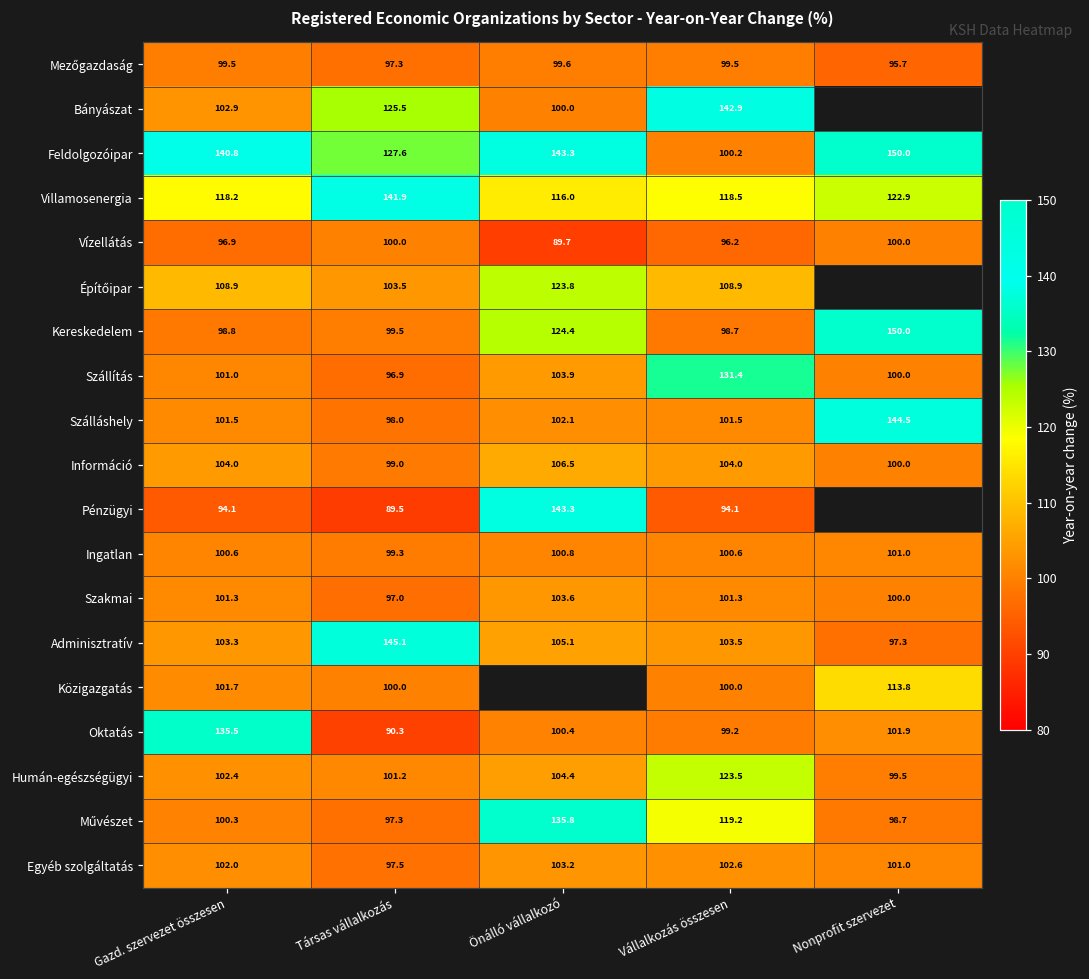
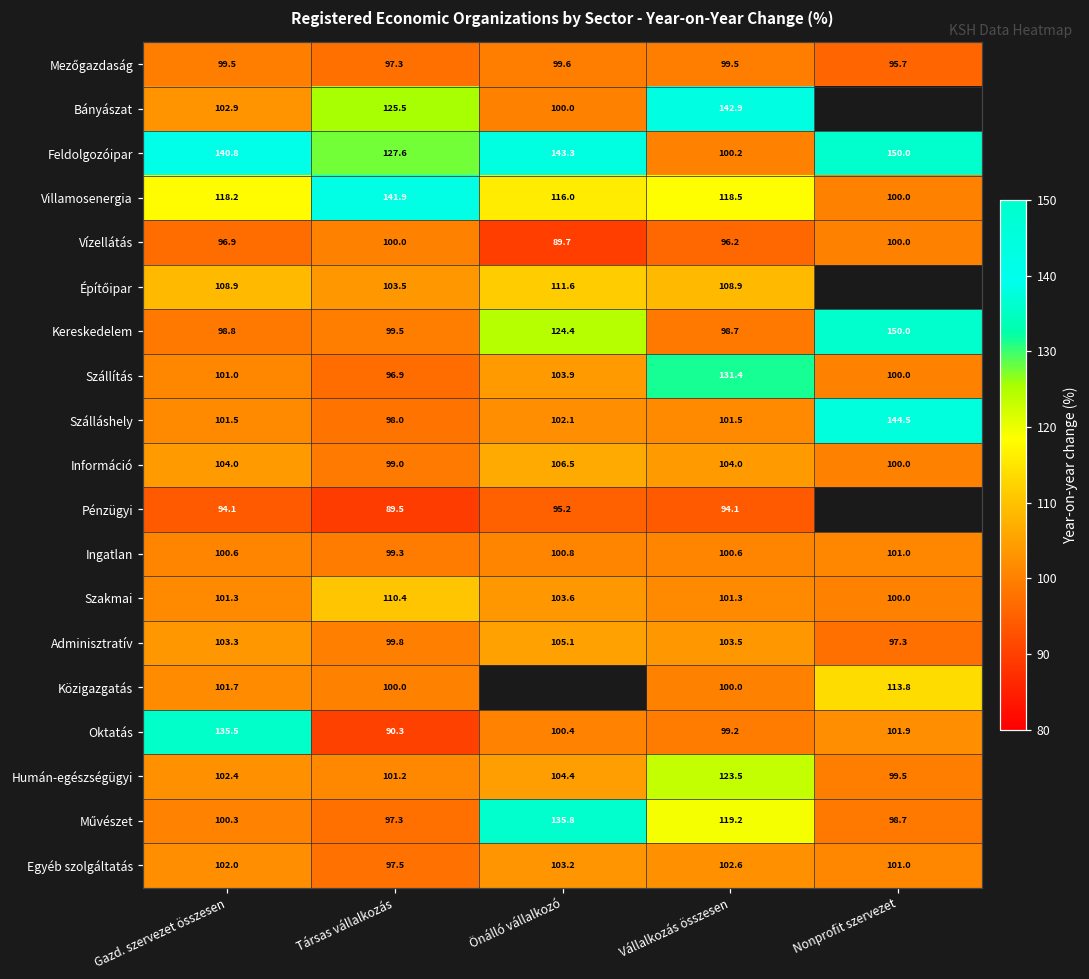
Villamosenergia, Nonprofit szervezet: 122.9 -> 100.0
Építőipar, Önálló vállalkozó: 123.8 -> 111.6
Pénzügyi, Önálló vállalkozó: 143.3 -> 95.2
Szakmai, Társas vállalkozás: 97.0 -> 110.4
Adminisztratív, Társas vállalkozás: 145.1 -> 99.8
